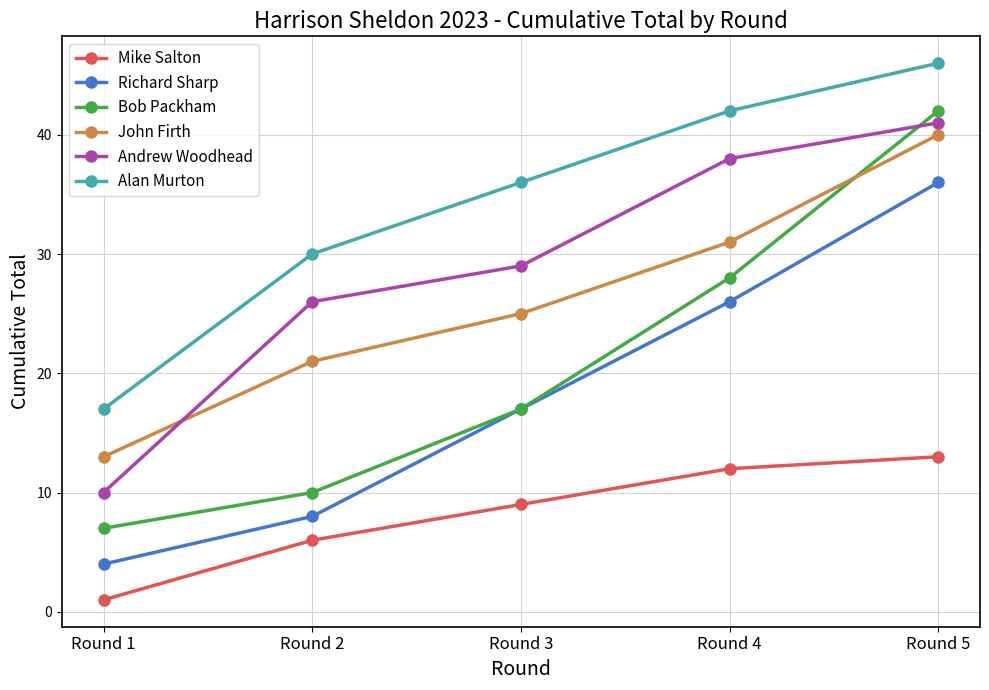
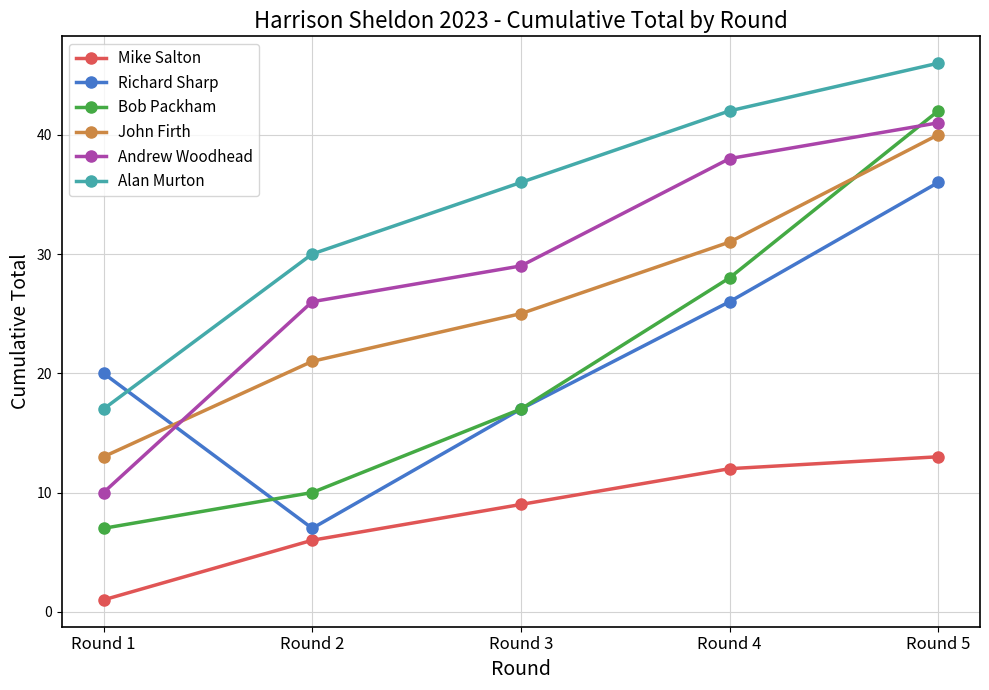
Richard Sharp, Round 1: 4 -> 20
Richard Sharp, Round 2: 8 -> 7
